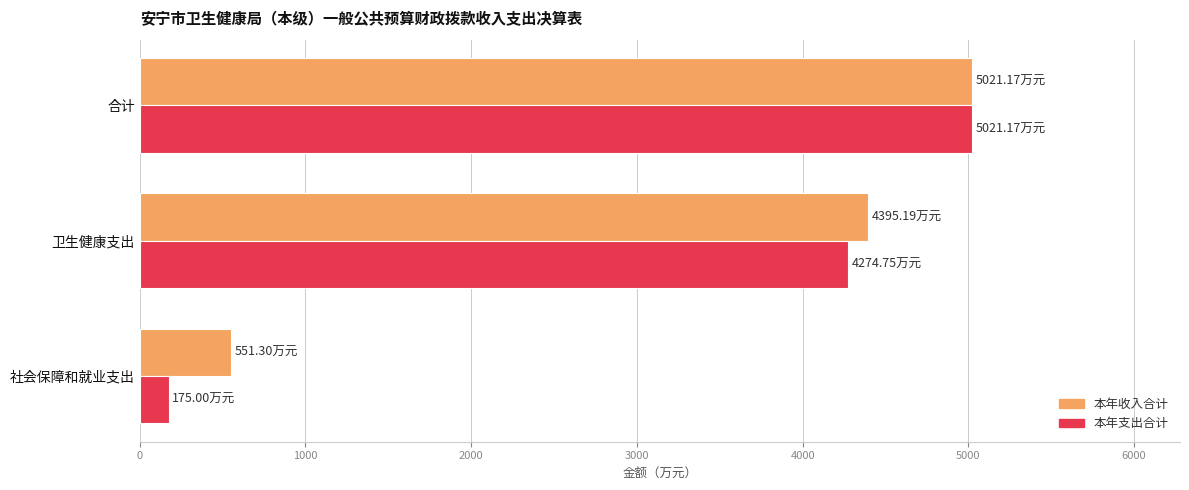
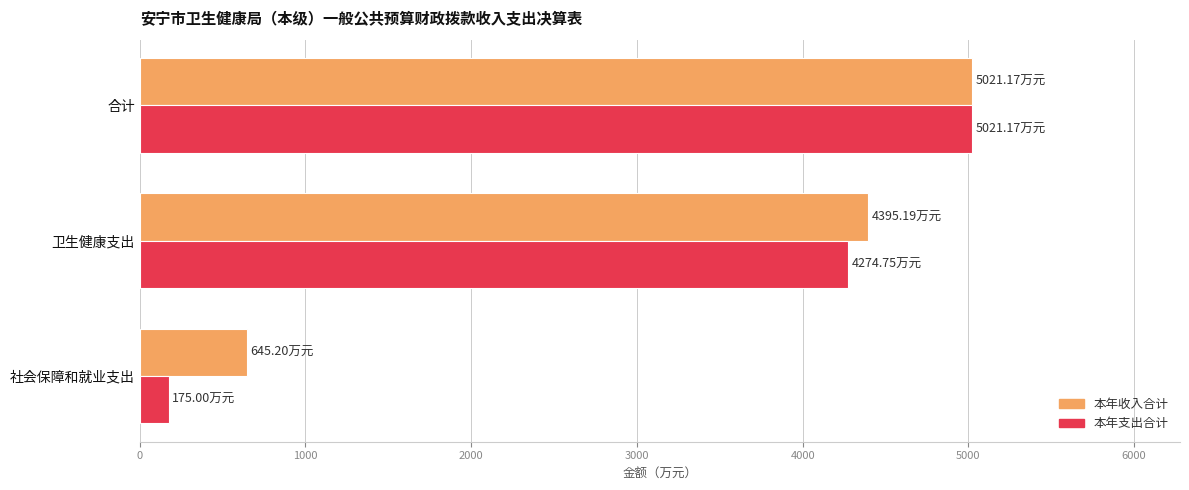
本年收入合计, 社会保障和就业支出: 551.30 -> 645.20
